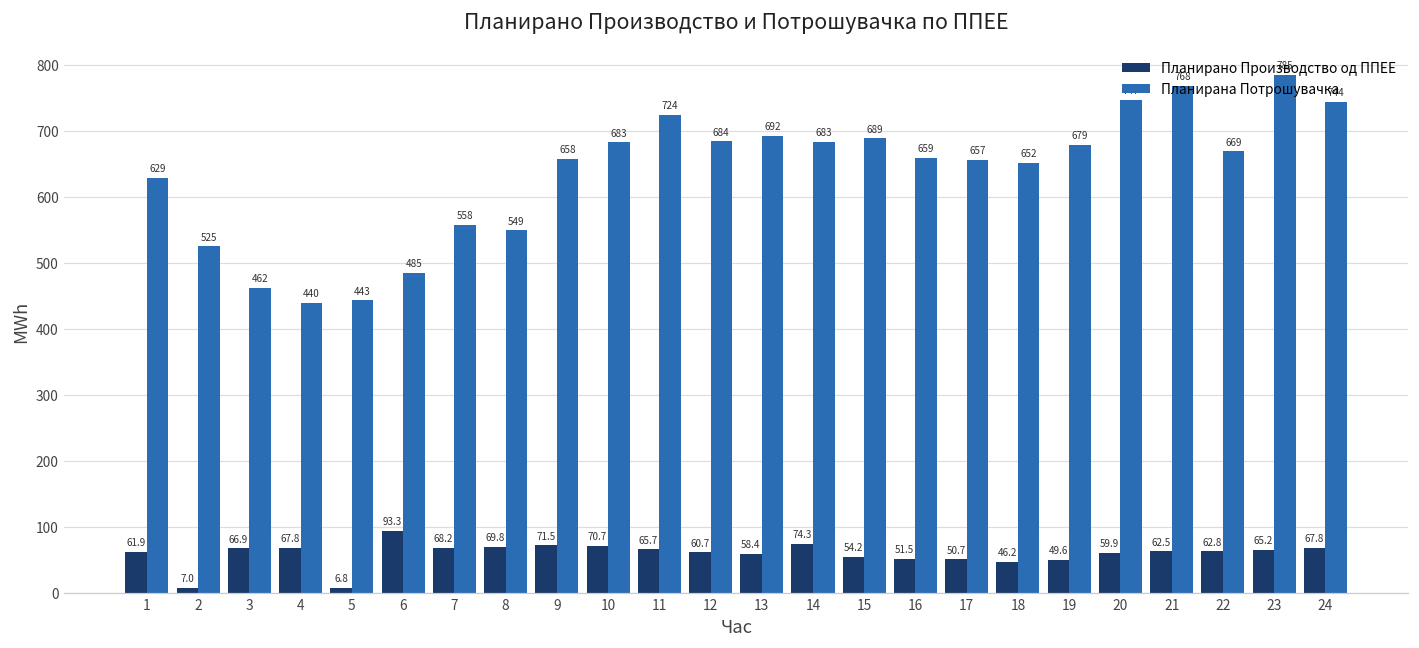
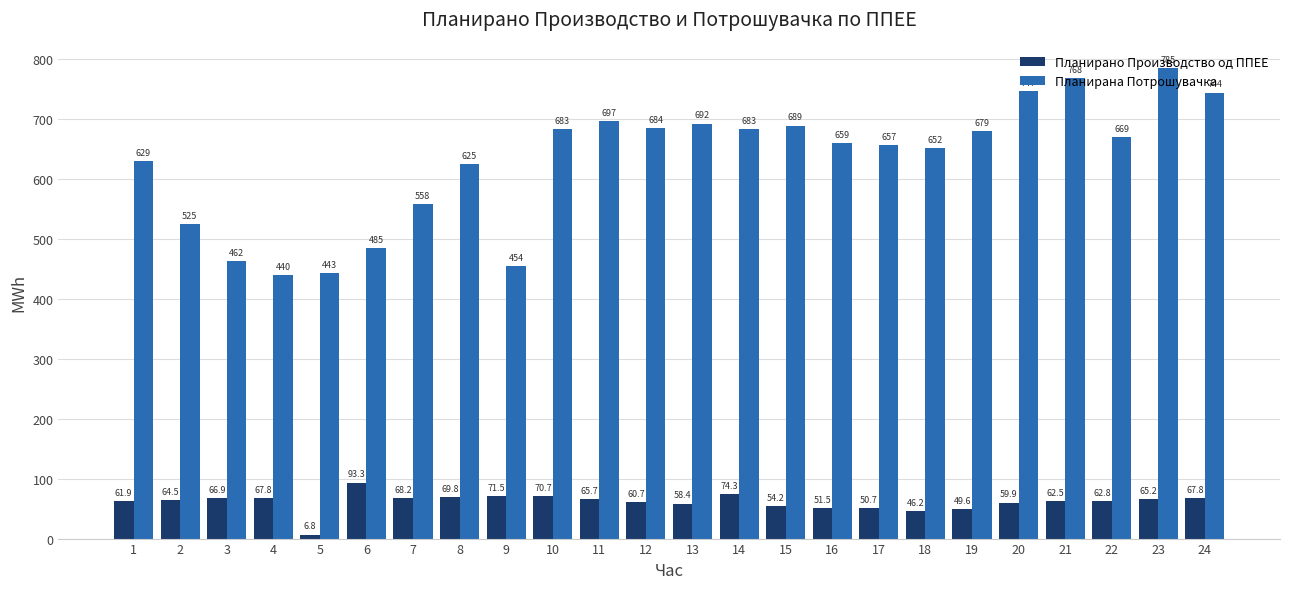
Планирано Производство од ППЕЕ, 2: 7.0 -> 64.5
Планирана Потрошувачка, 8: 549 -> 625
Планирана Потрошувачка, 9: 658 -> 454
Планирана Потрошувачка, 11: 724 -> 697
